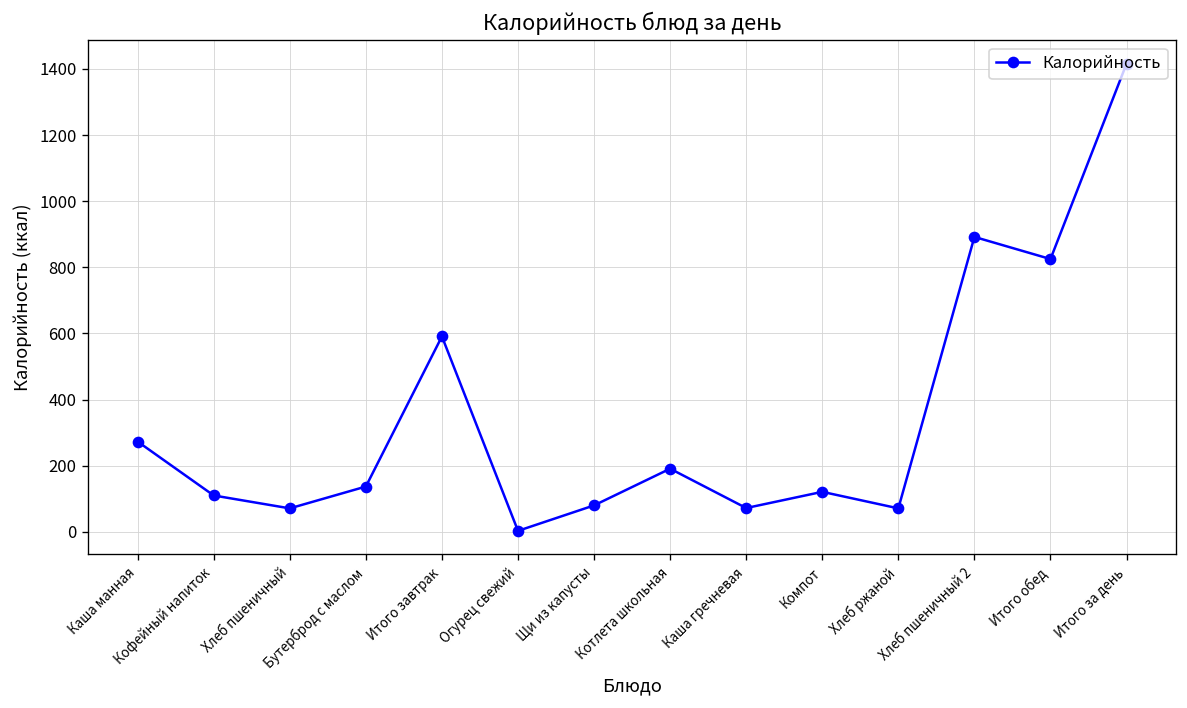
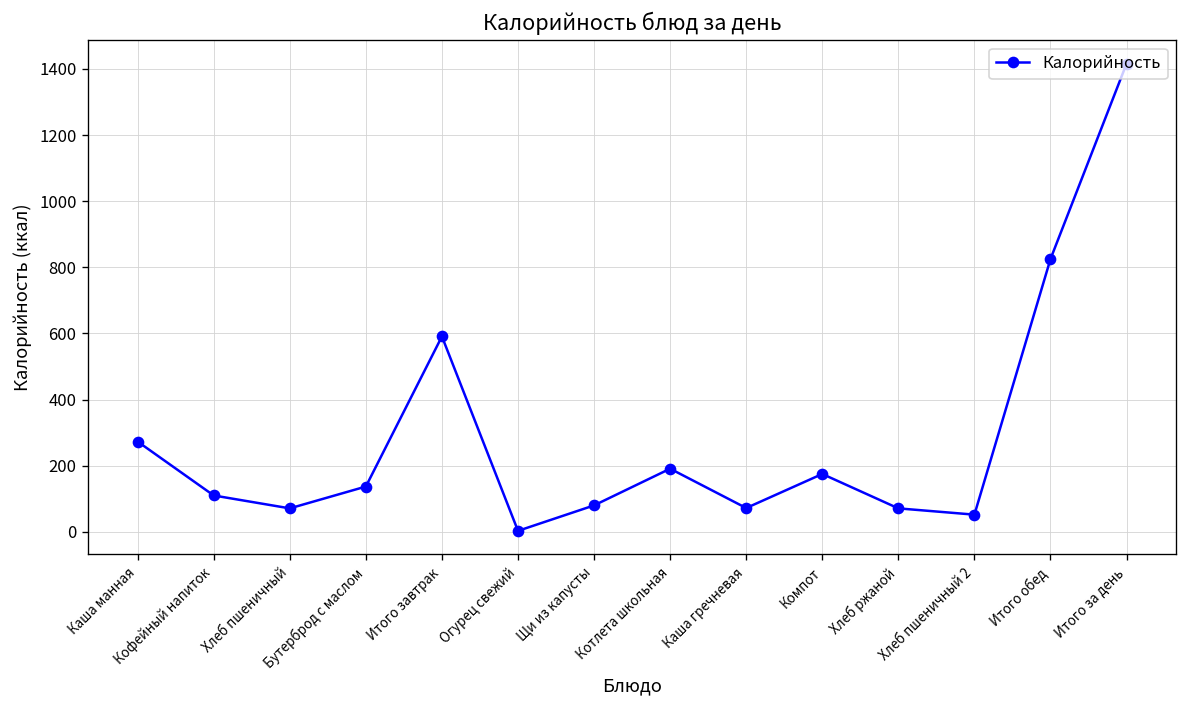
Компот: 120 -> 180
Хлеб пшеничный 2: 890 -> 50
